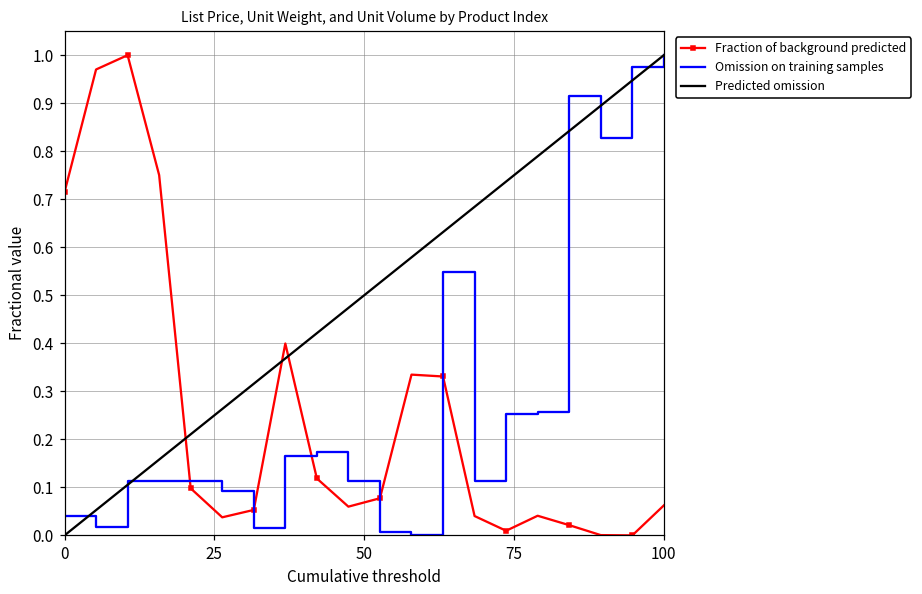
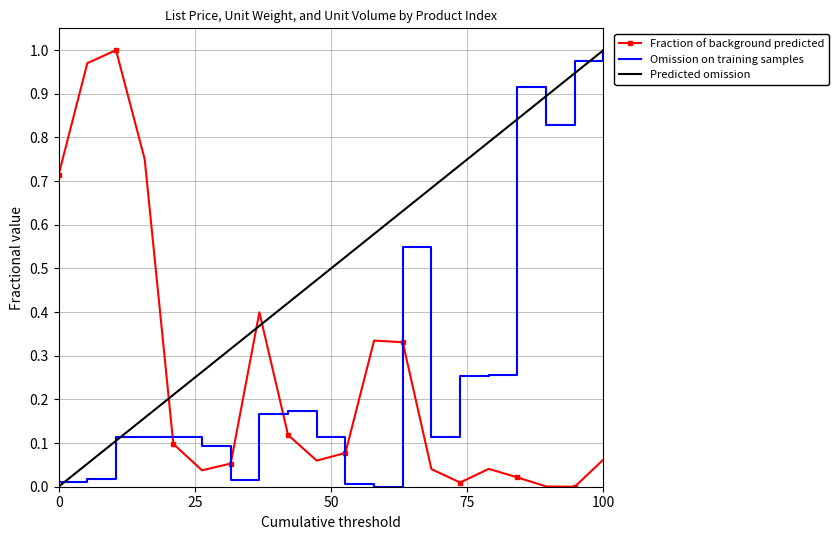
Omission on training samples, 0: 0.04 -> 0.01
